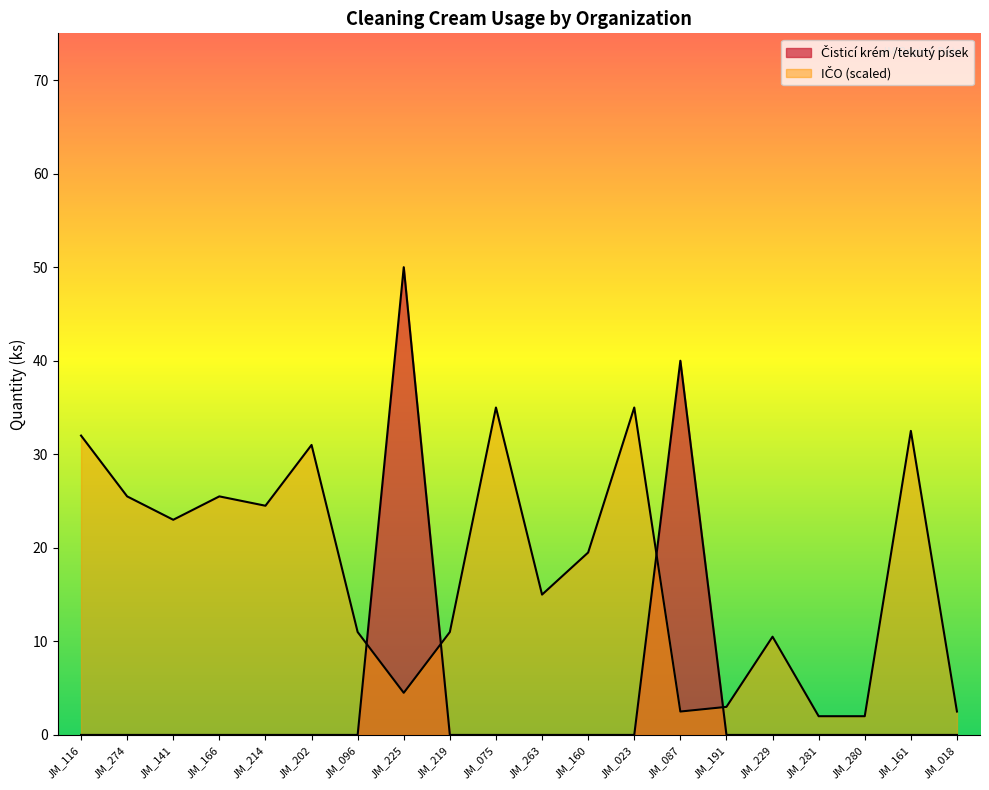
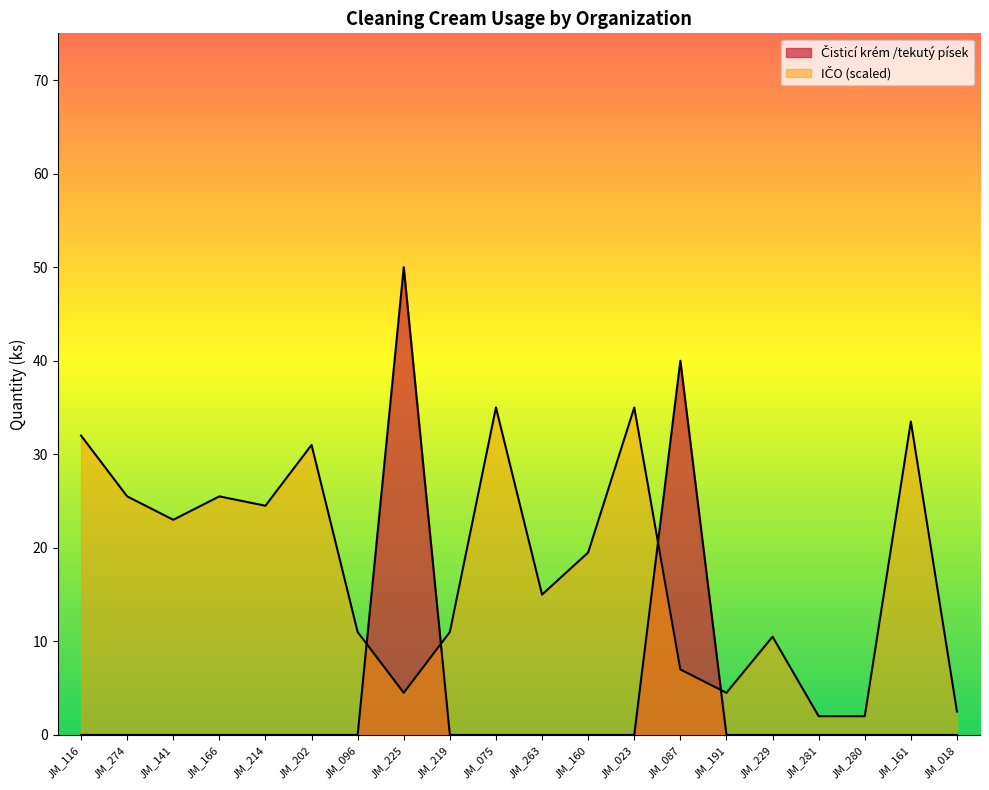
IČO (scaled), JM_087: 3 -> 7
IČO (scaled), JM_191: 3 -> 5
IČO (scaled), JM_161: 33 -> 34
